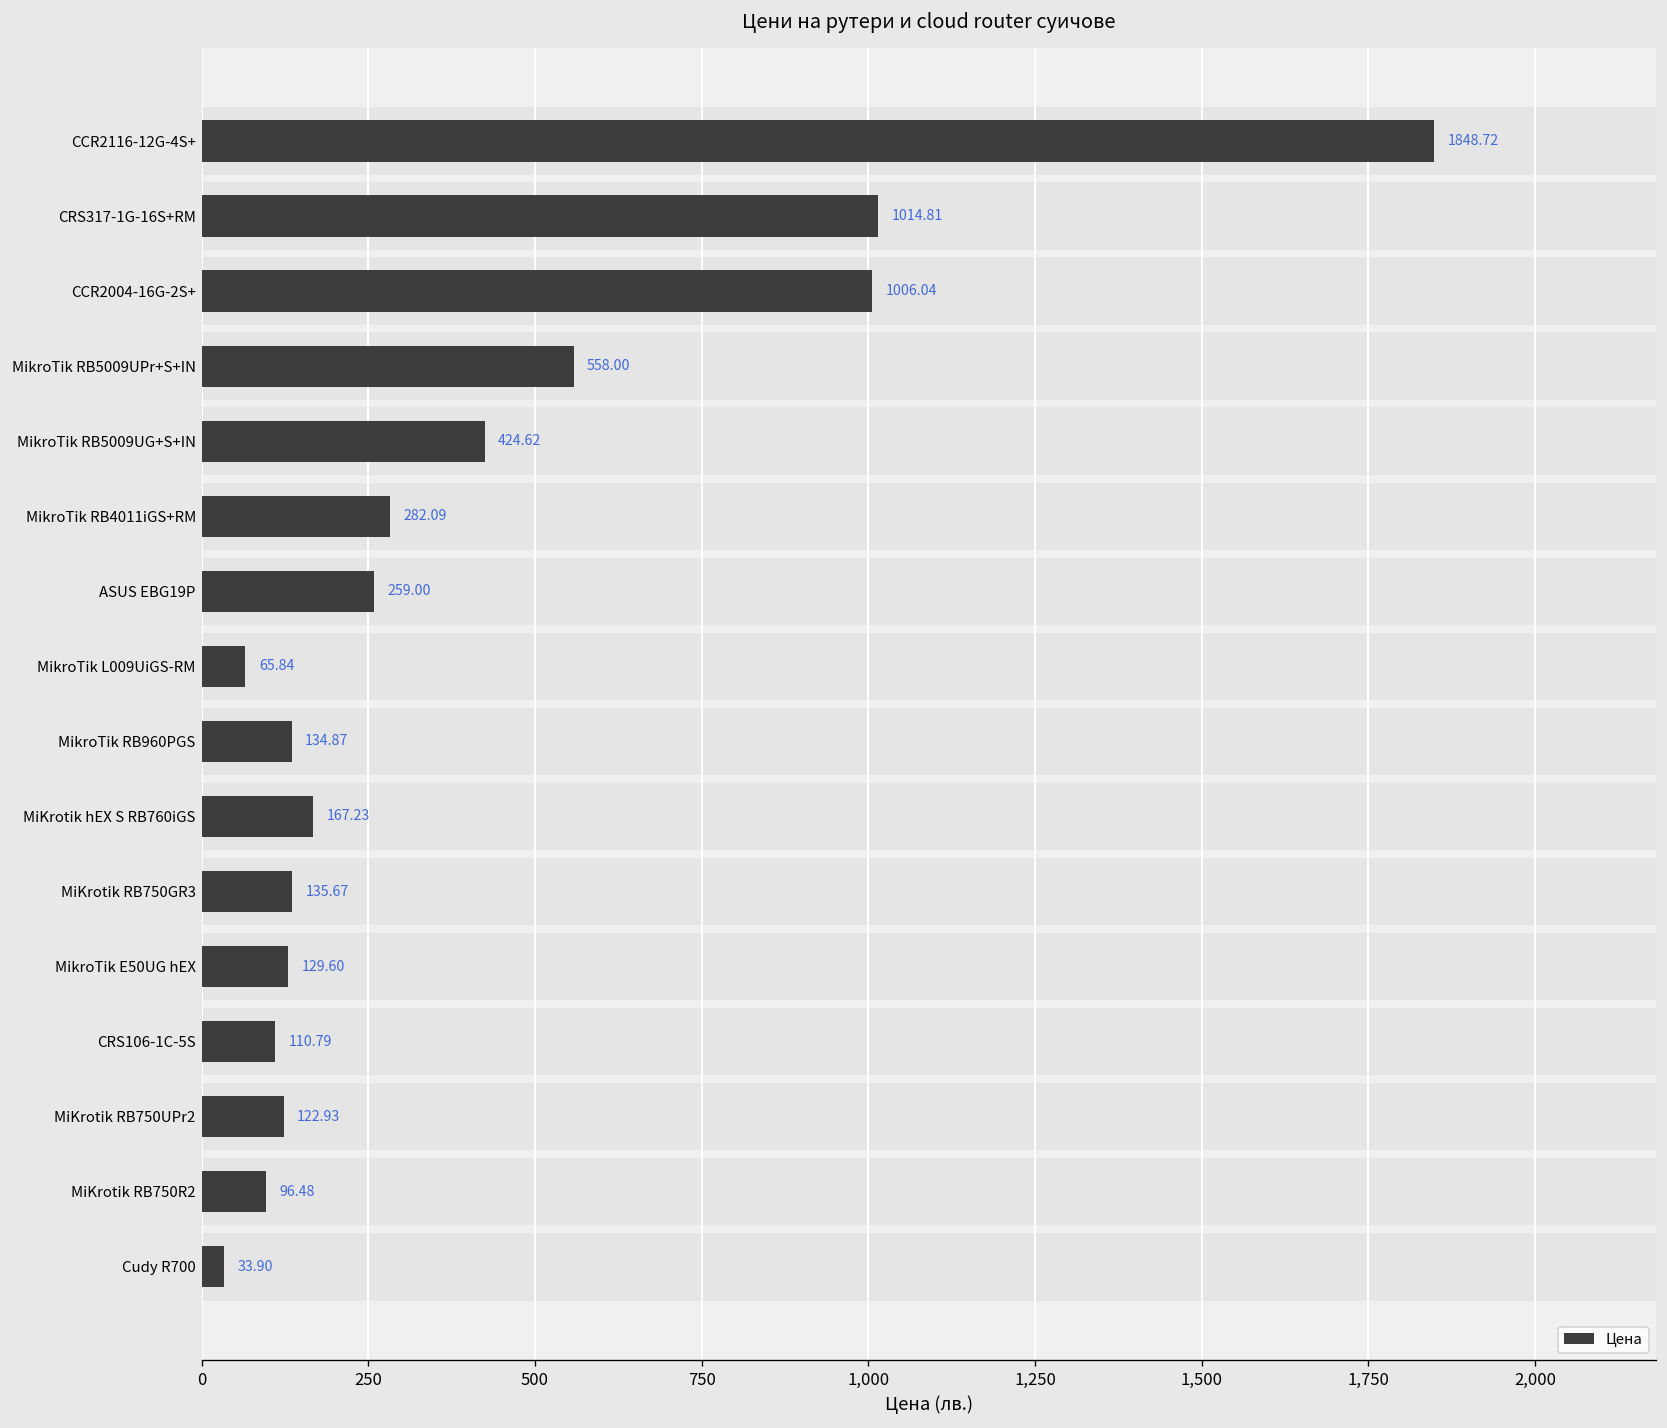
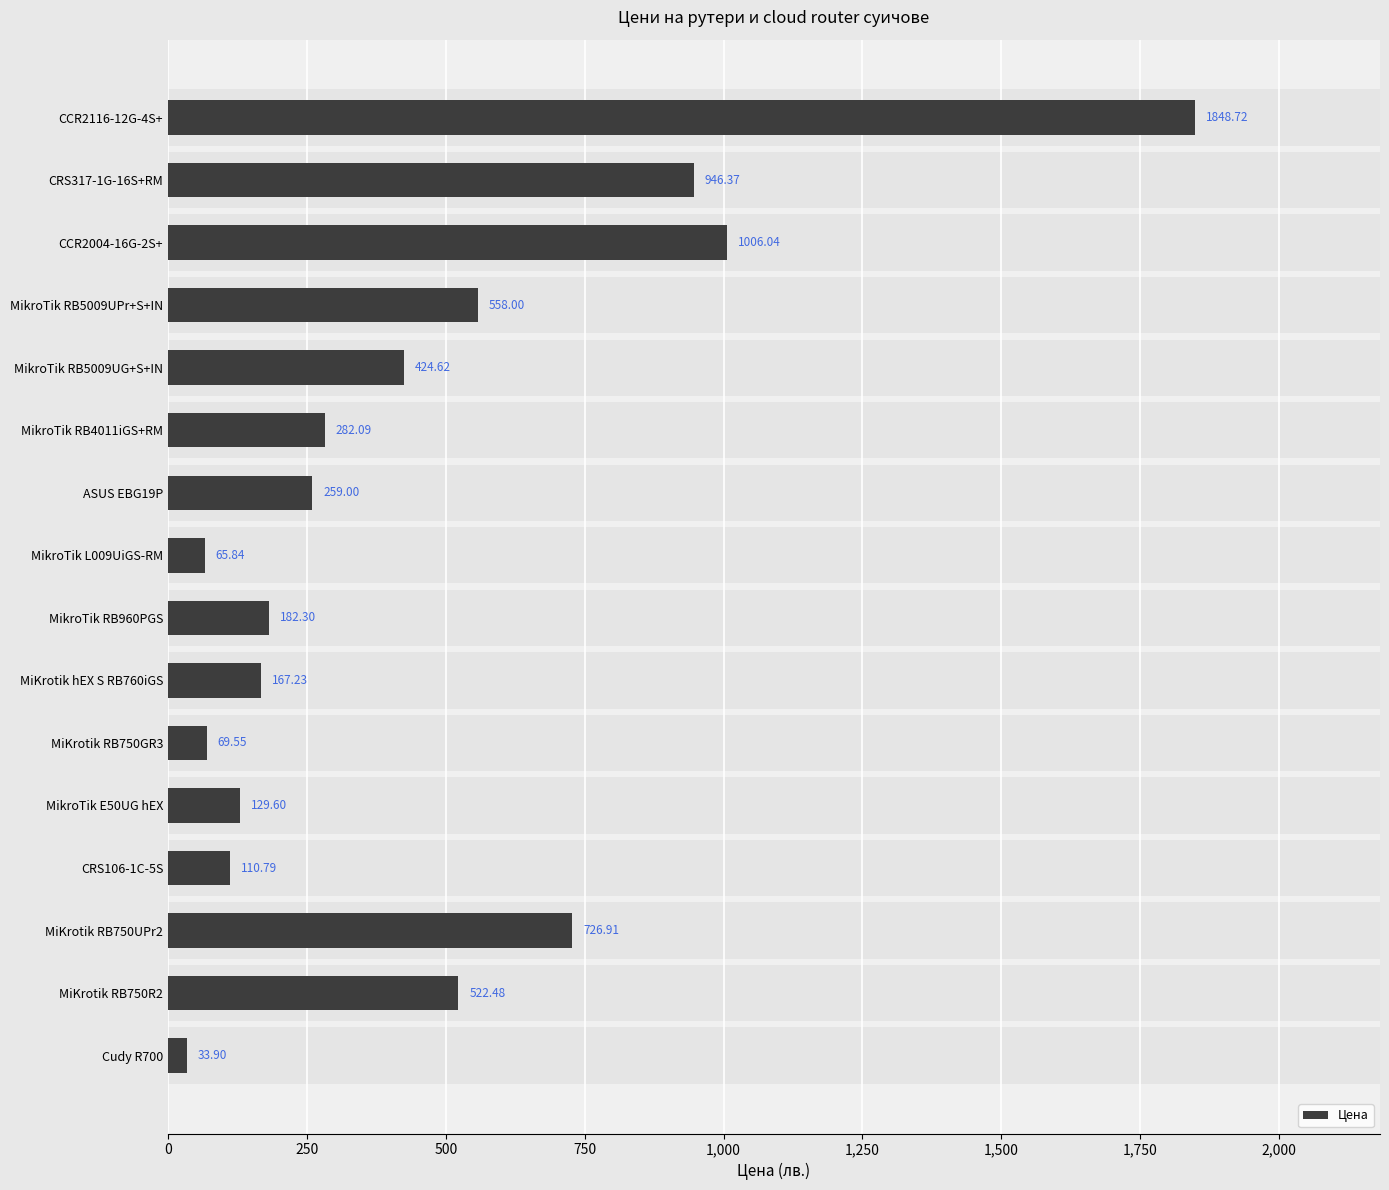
CRS317-1G-16S+RM: 1014.81 -> 946.37
MikroTik RB960PGS: 134.87 -> 182.30
MiKrotik RB750GR3: 135.67 -> 69.55
MiKrotik RB750UPr2: 122.93 -> 726.91
MiKrotik RB750R2: 96.48 -> 522.48
